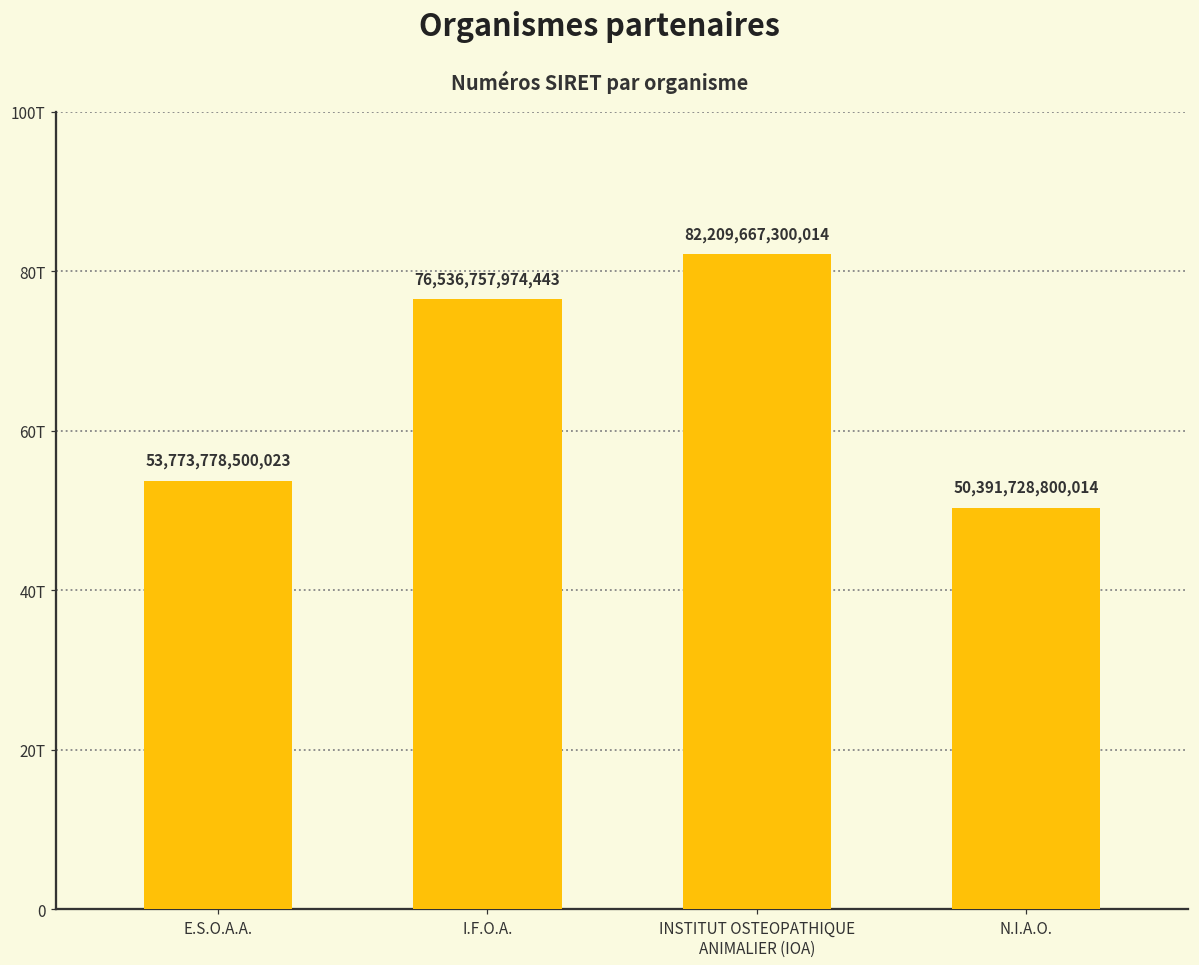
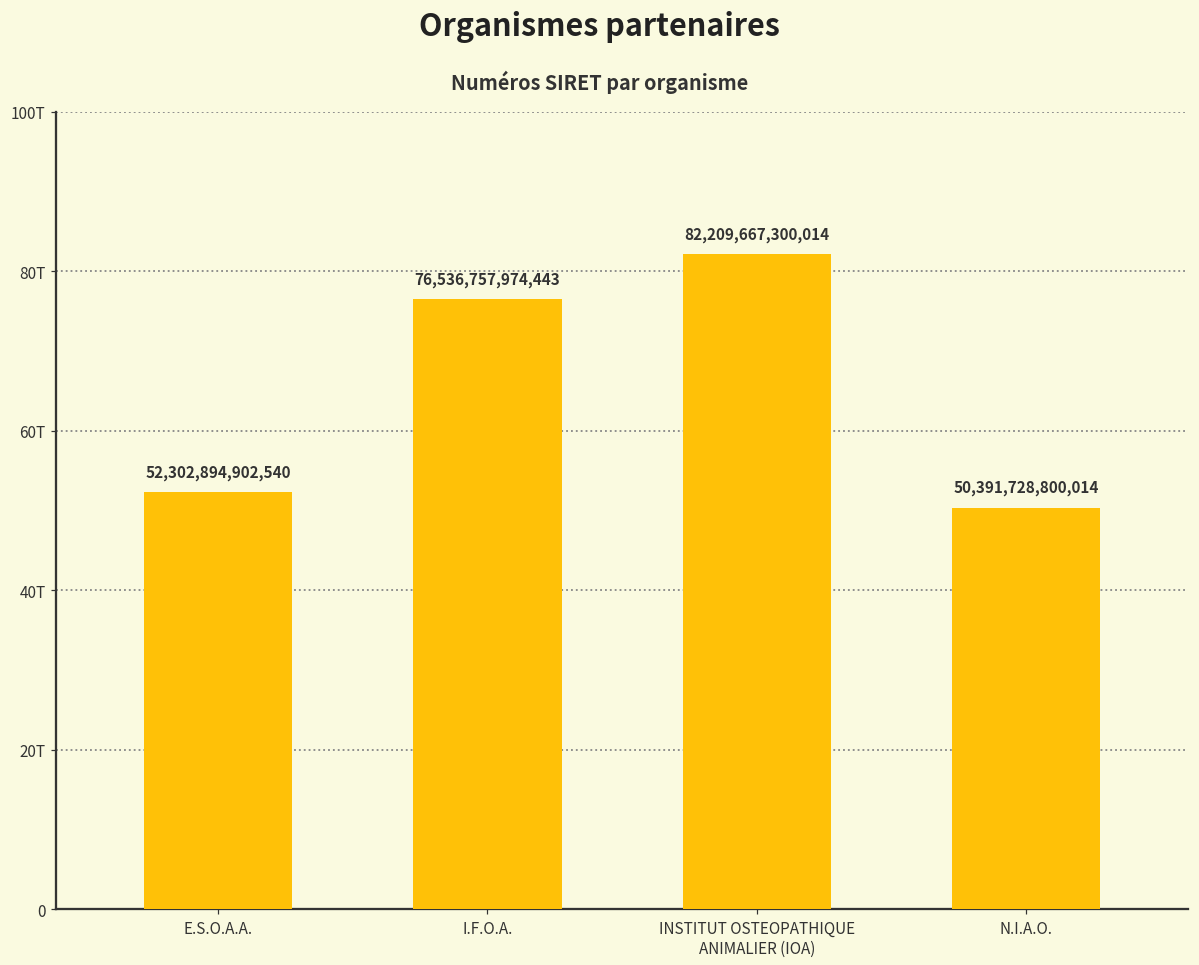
E.S.O.A.A.: 53,773,778,500,023 -> 52,302,894,902,540
